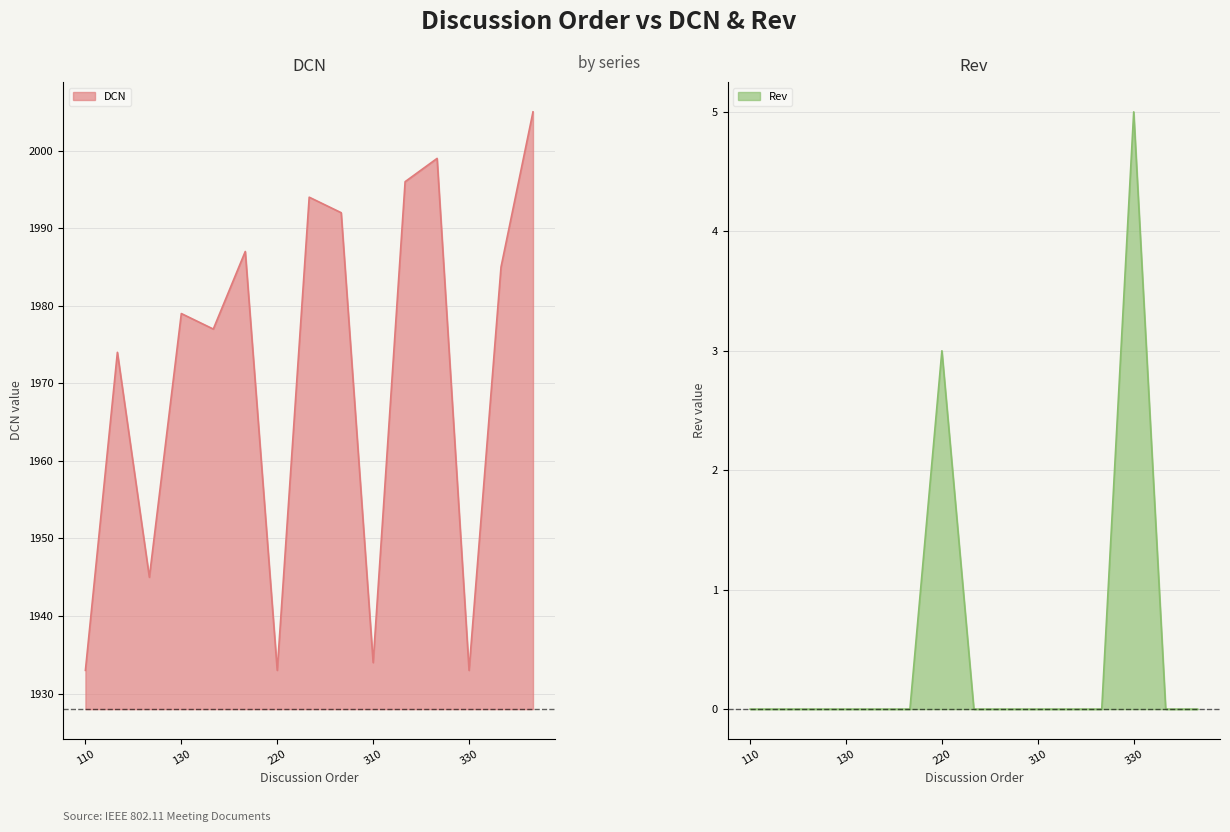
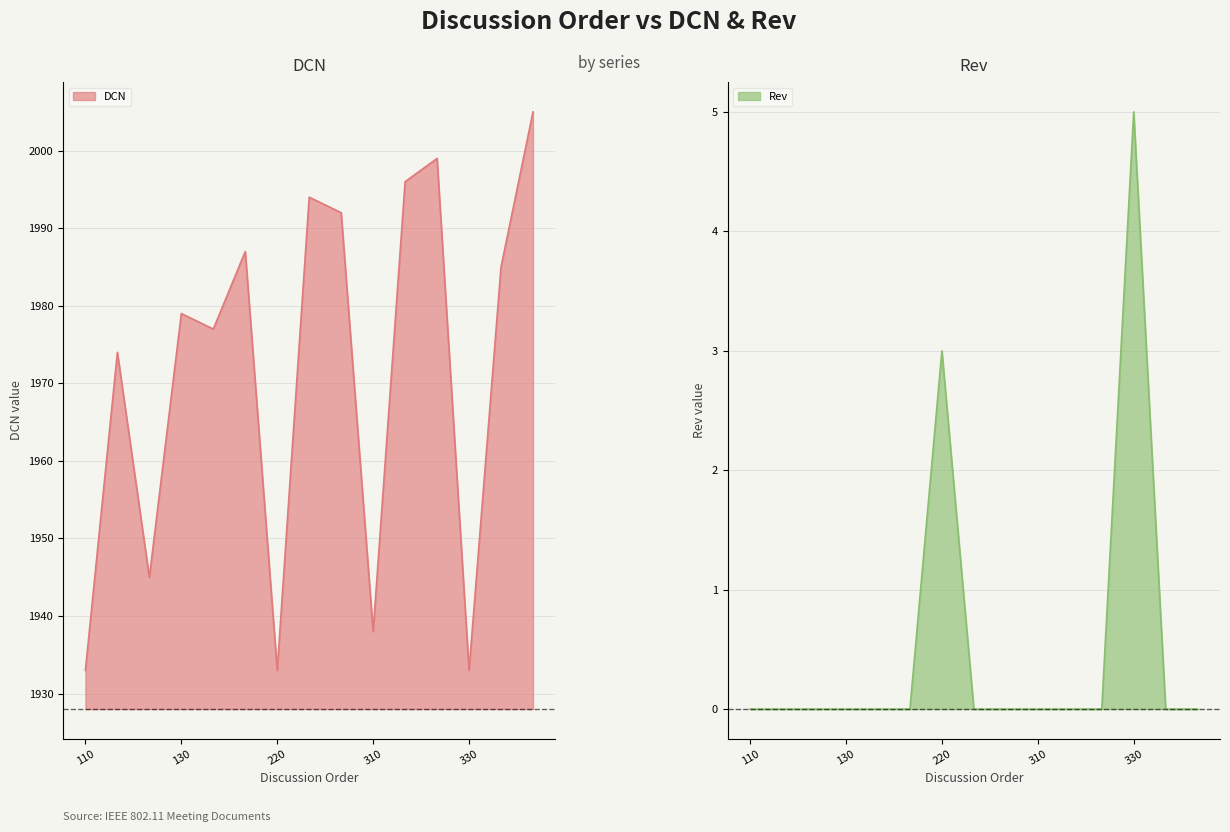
DCN, 310: 1934 -> 1938
